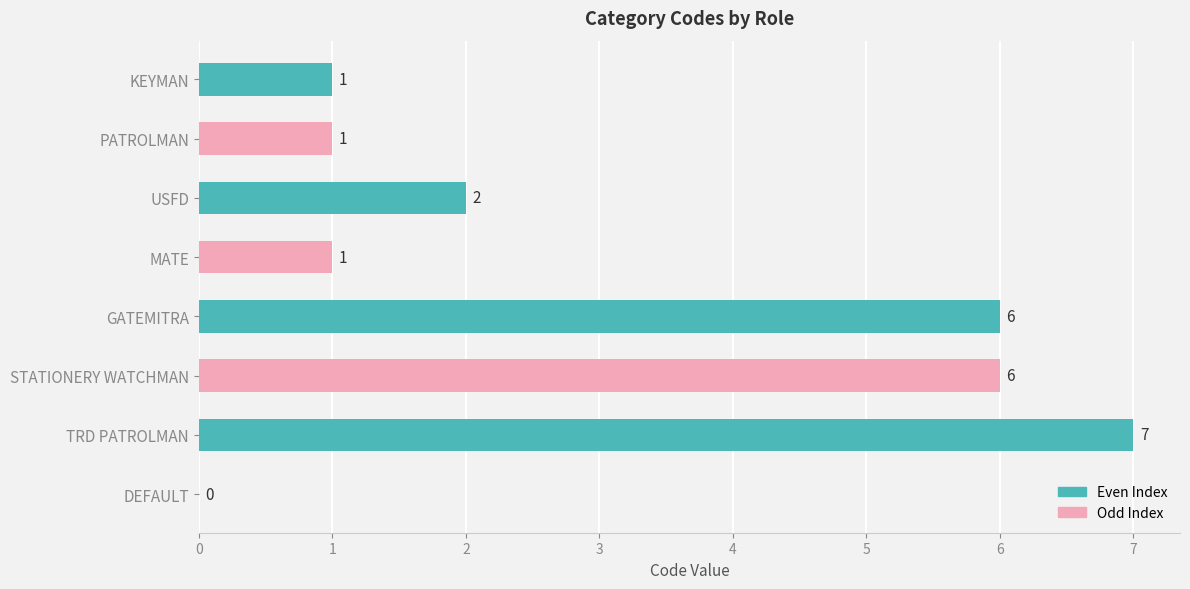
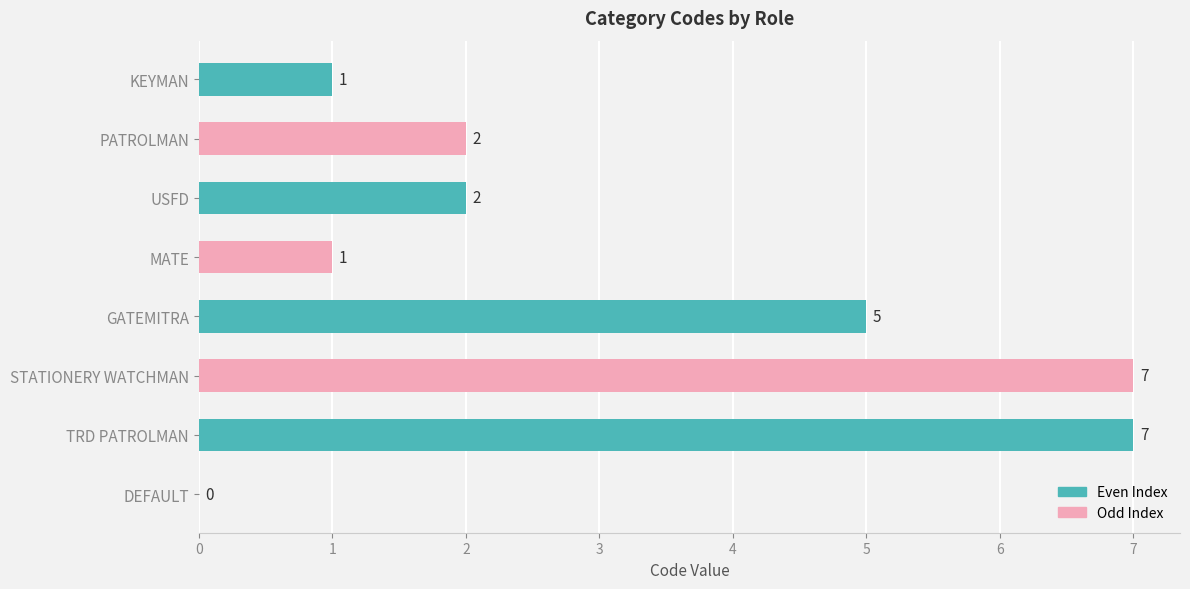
PATROLMAN: 1 -> 2
GATEMITRA: 6 -> 5
STATIONERY WATCHMAN: 6 -> 7
